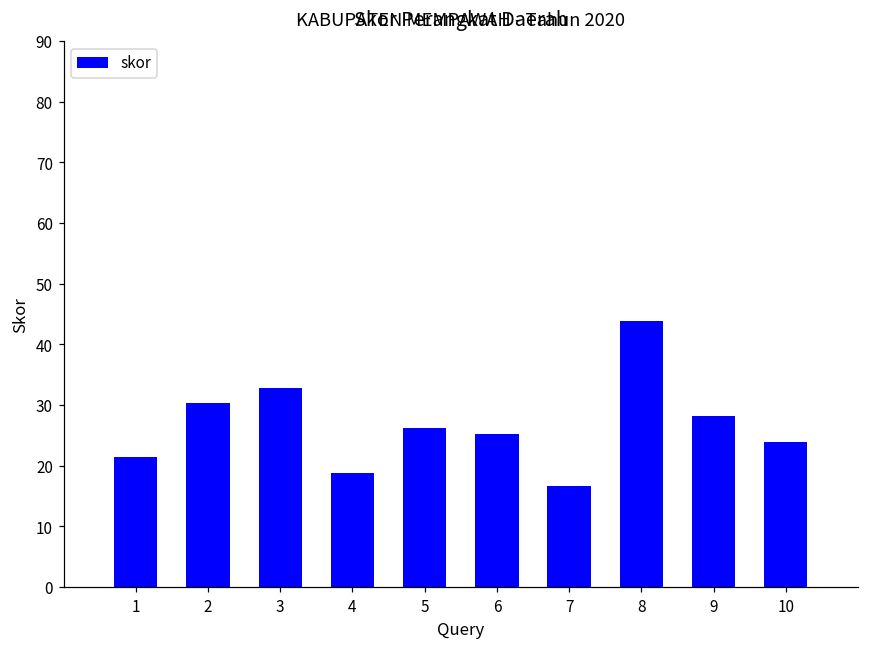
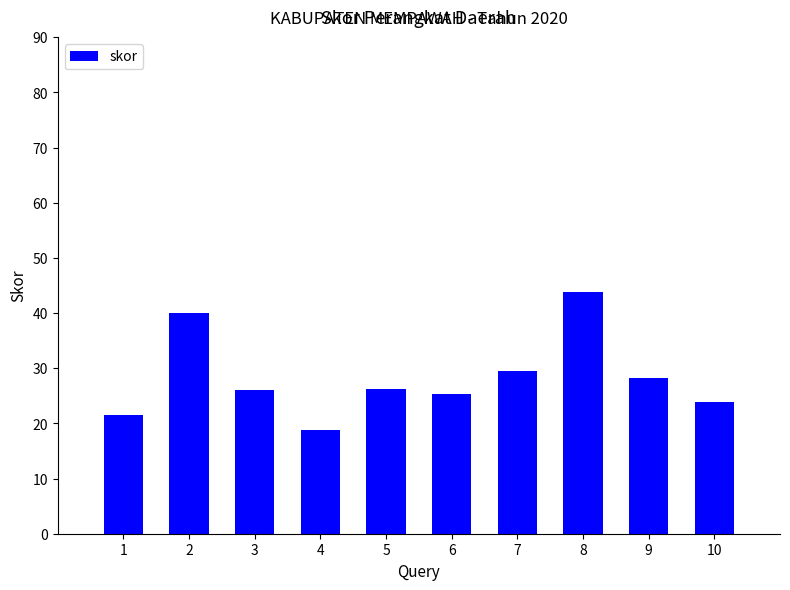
2: 30 -> 40
3: 33 -> 26
7: 17 -> 30
